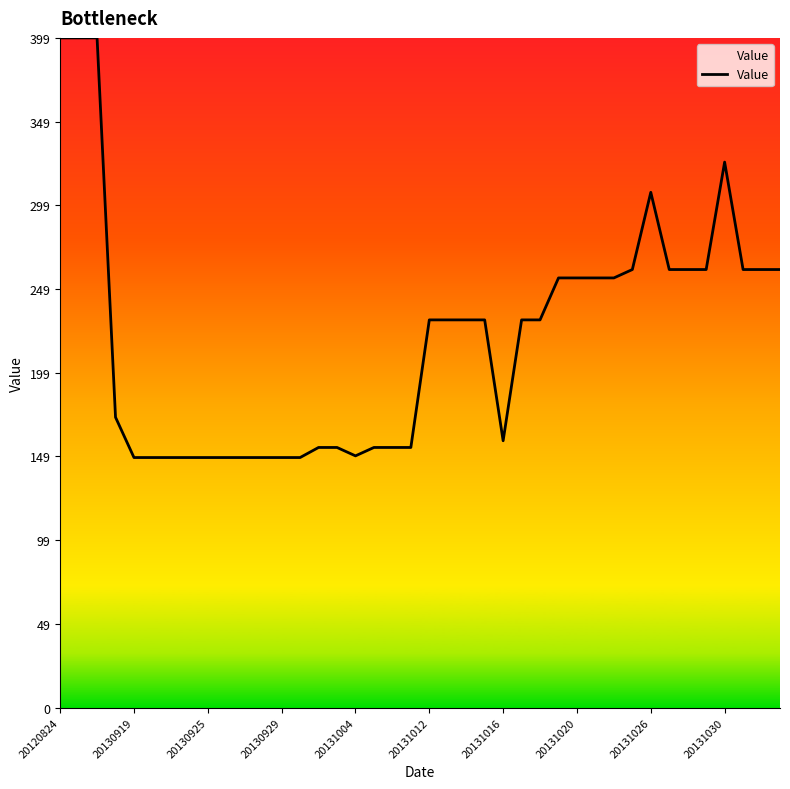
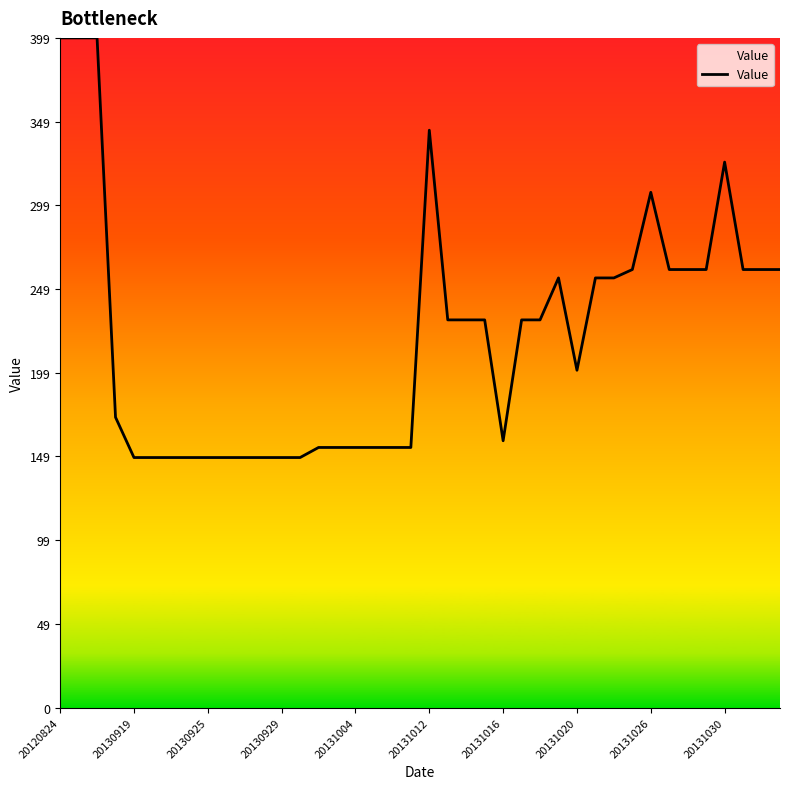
20131004: 150 -> 155
20131012: 231 -> 344
20131020: 256 -> 201
